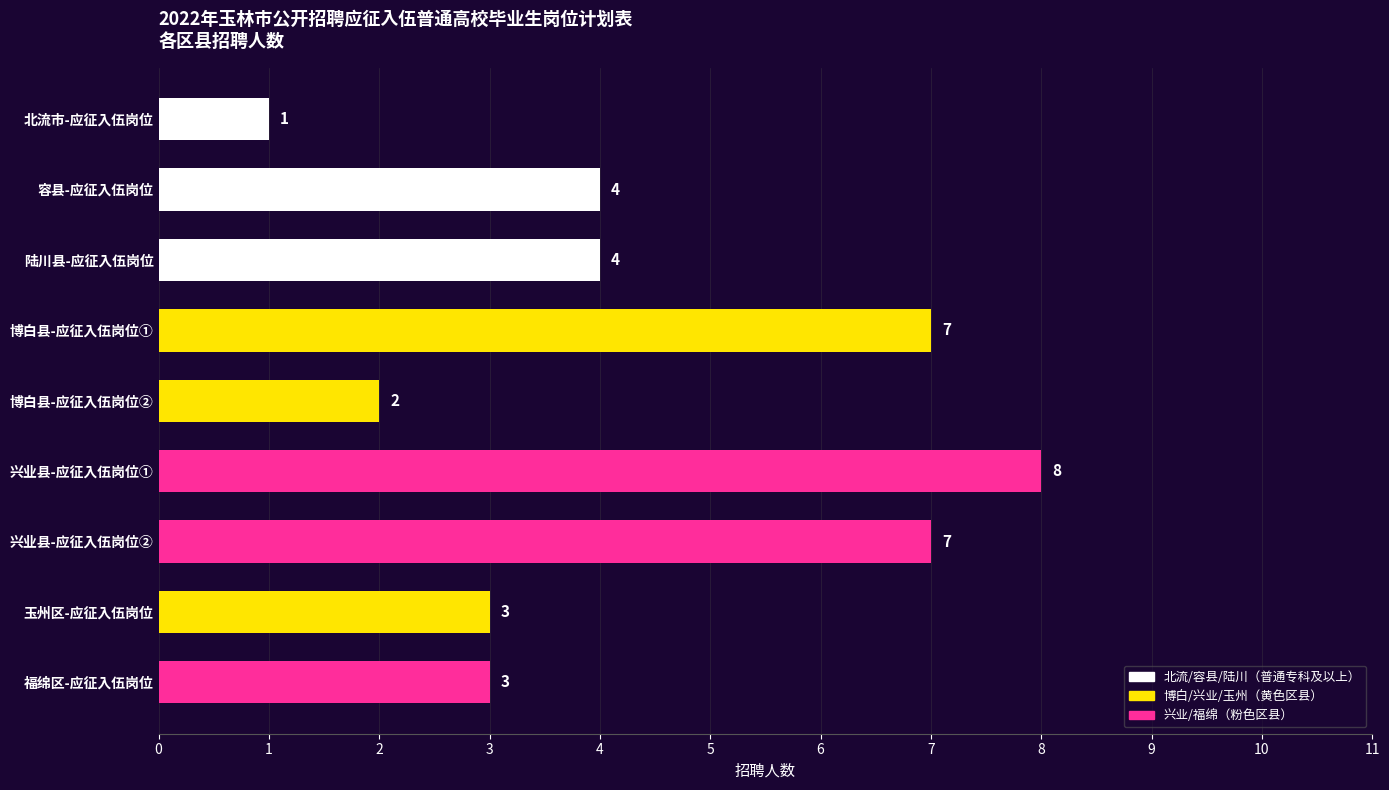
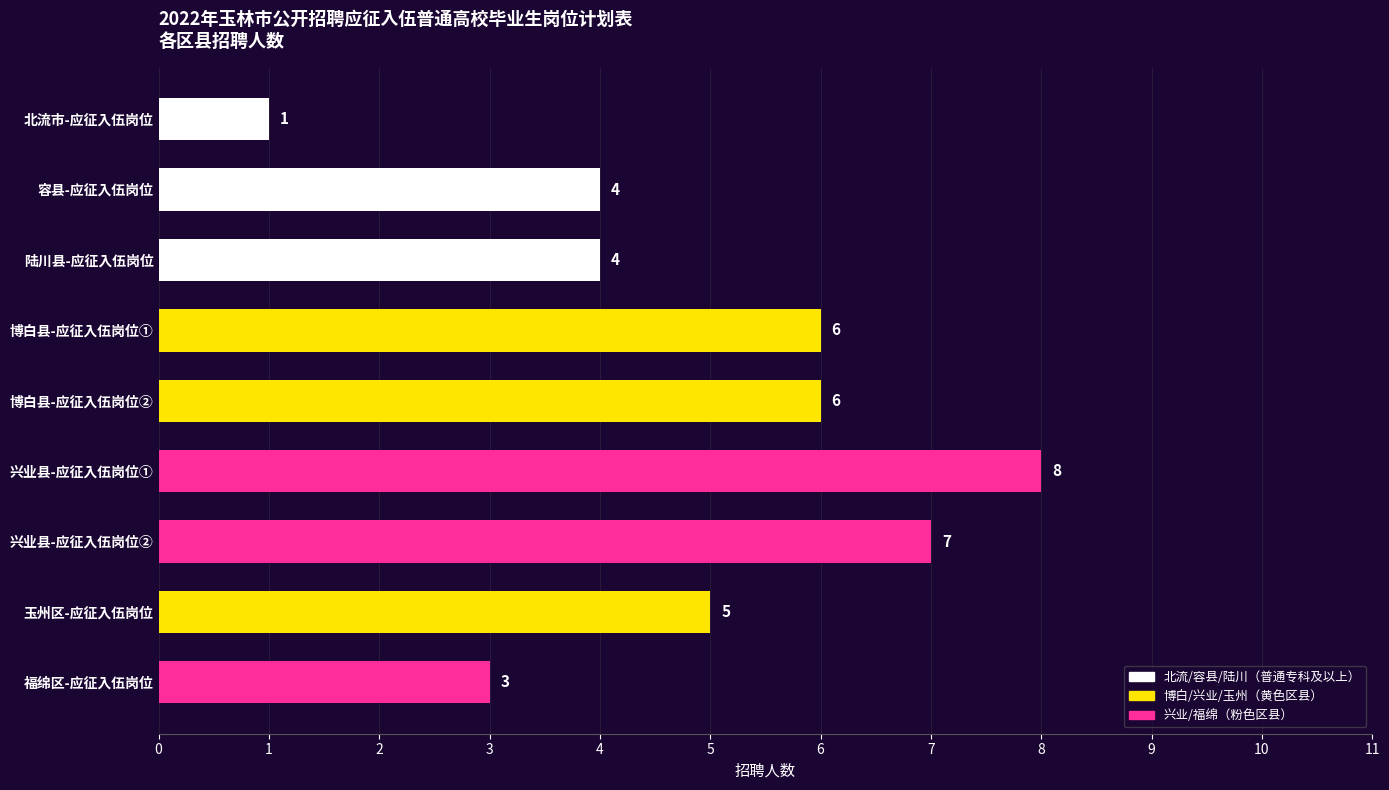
博白县-应征入伍岗位①: 7 -> 6
博白县-应征入伍岗位②: 2 -> 6
玉州区-应征入伍岗位: 3 -> 5
